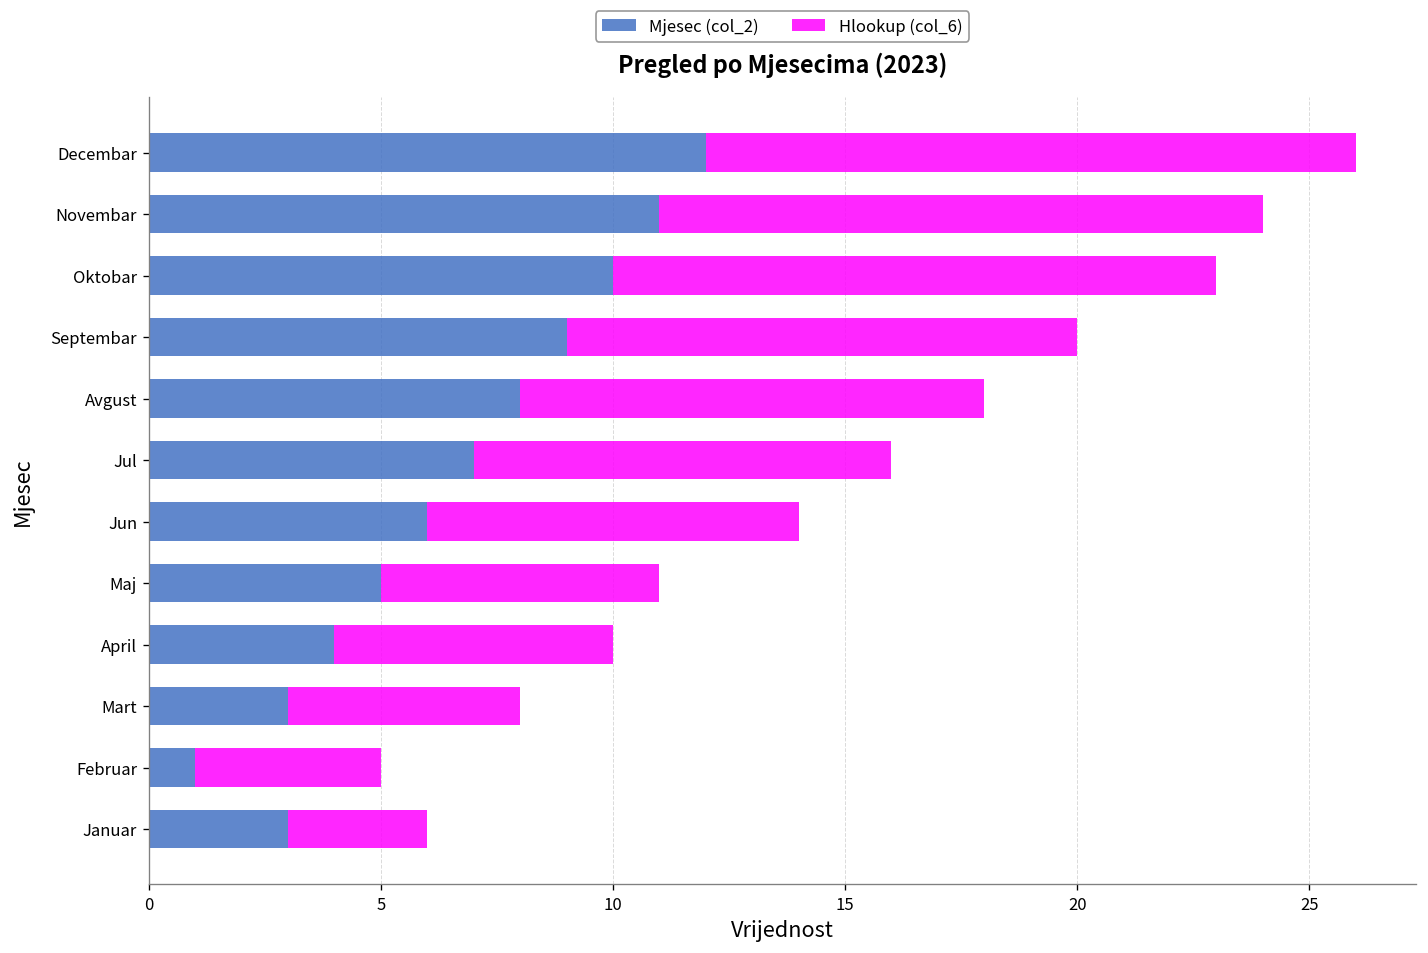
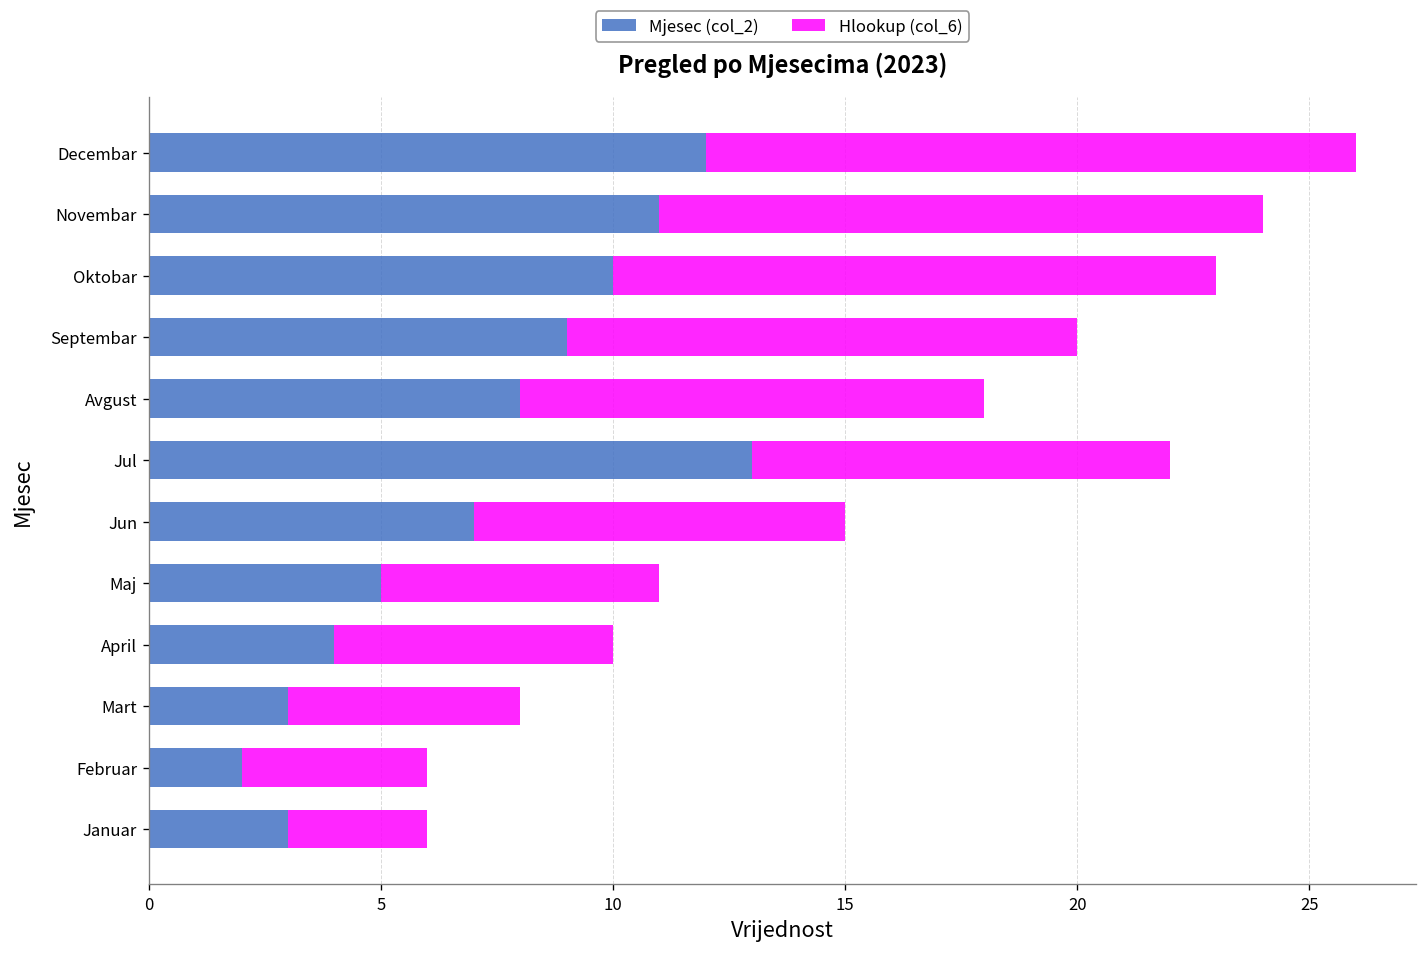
Mjesec (col_2), Jul: 7 -> 13
Mjesec (col_2), Jun: 6 -> 7
Mjesec (col_2), Februar: 1 -> 2
